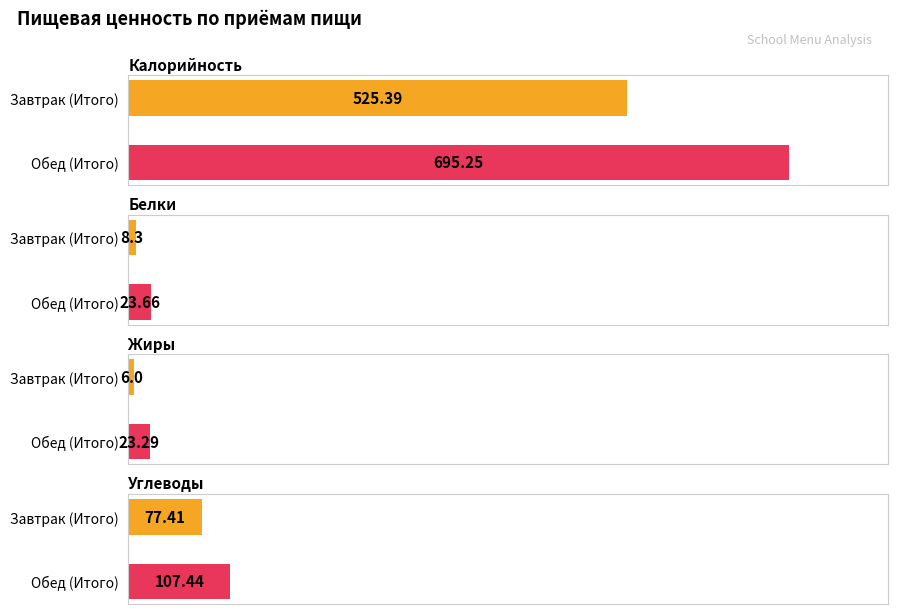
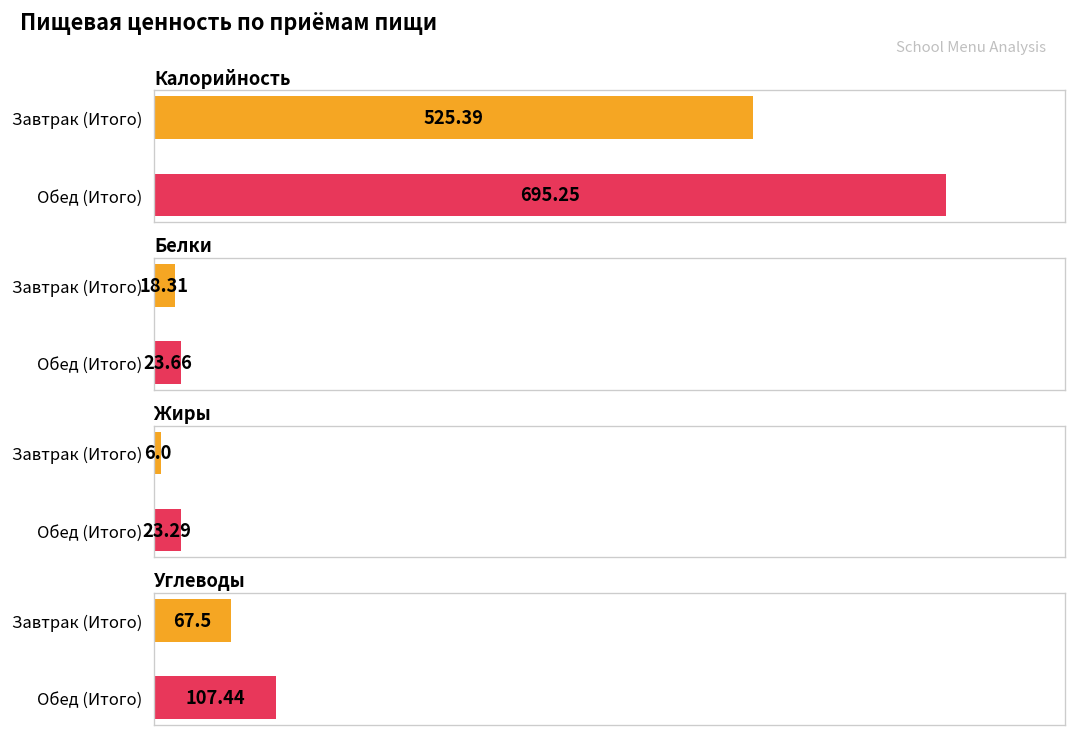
Белки, Завтрак (Итого): 8.3 -> 18.31
Углеводы, Завтрак (Итого): 77.41 -> 67.5
